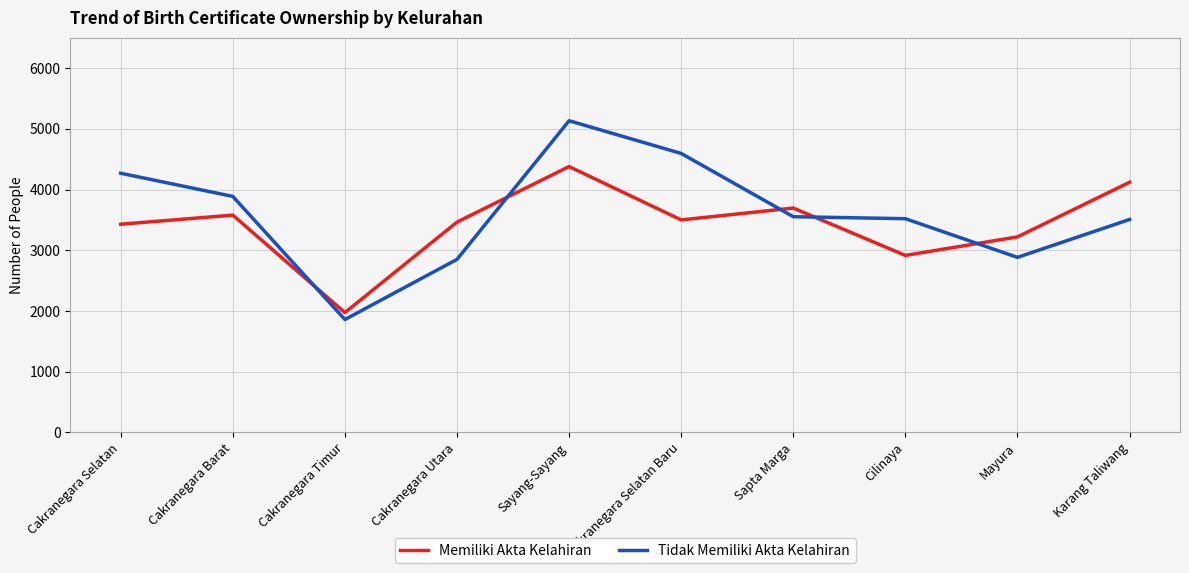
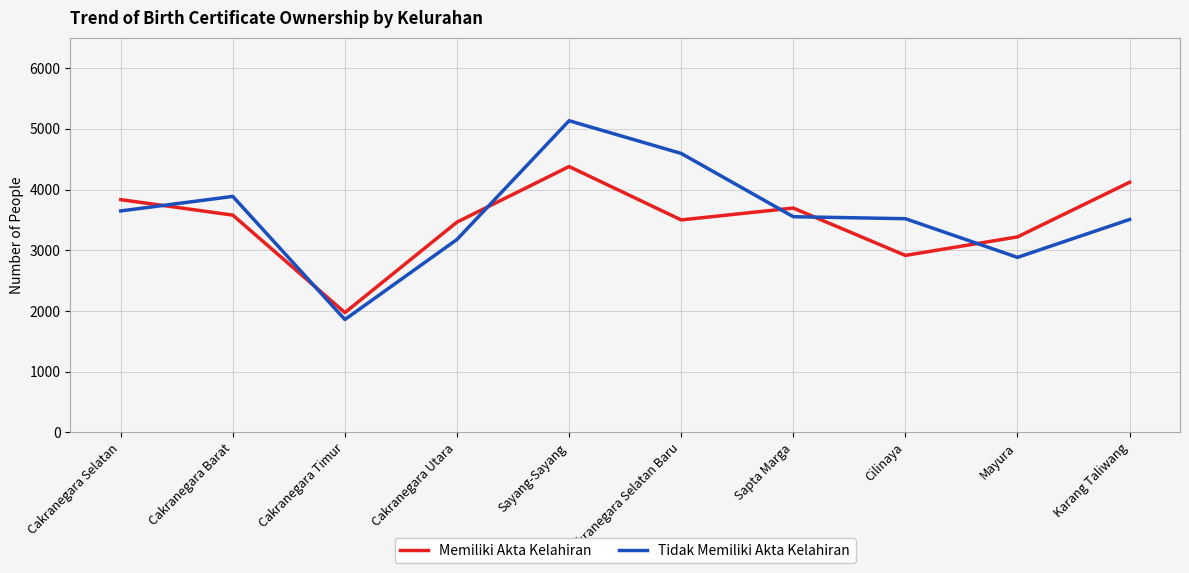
Memiliki Akta Kelahiran, Cakranegara Selatan: 3400 -> 3800
Tidak Memiliki Akta Kelahiran, Cakranegara Selatan: 4300 -> 3600
Tidak Memiliki Akta Kelahiran, Cakranegara Utara: 2800 -> 3200
